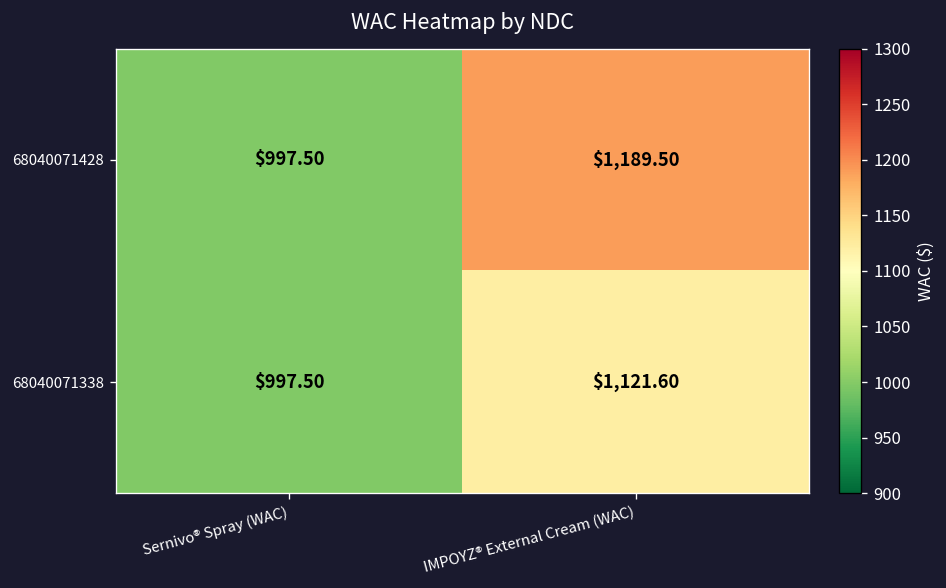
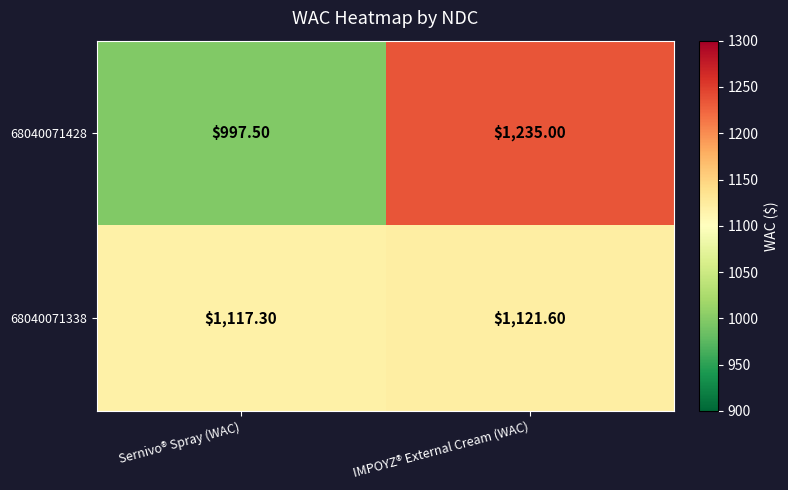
68040071428, IMPOYZ® External Cream (WAC): $1,189.50 -> $1,235.00
68040071338, Sernivo® Spray (WAC): $997.50 -> $1,117.30
